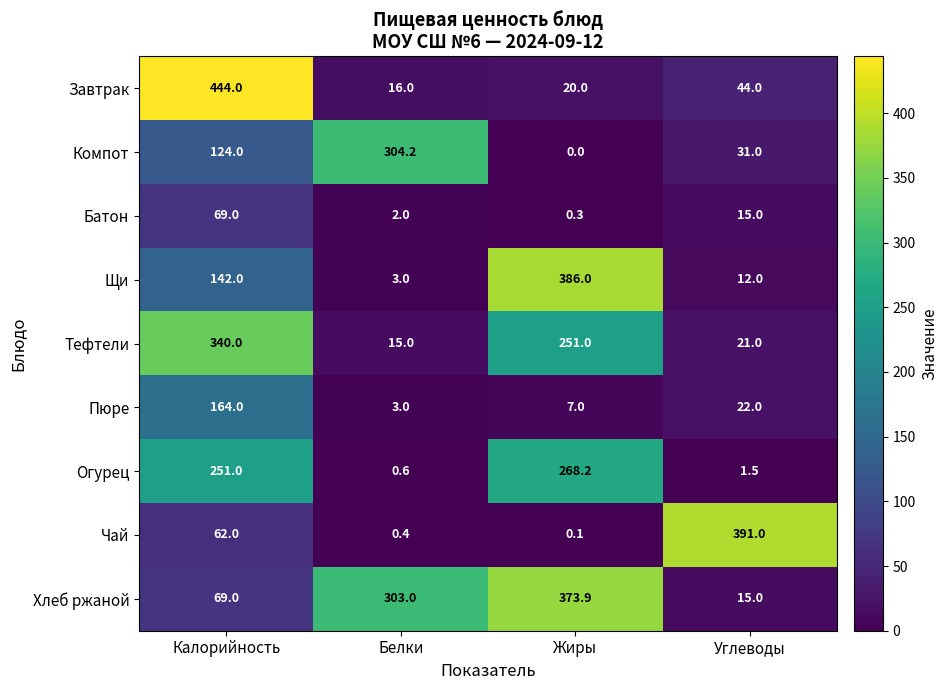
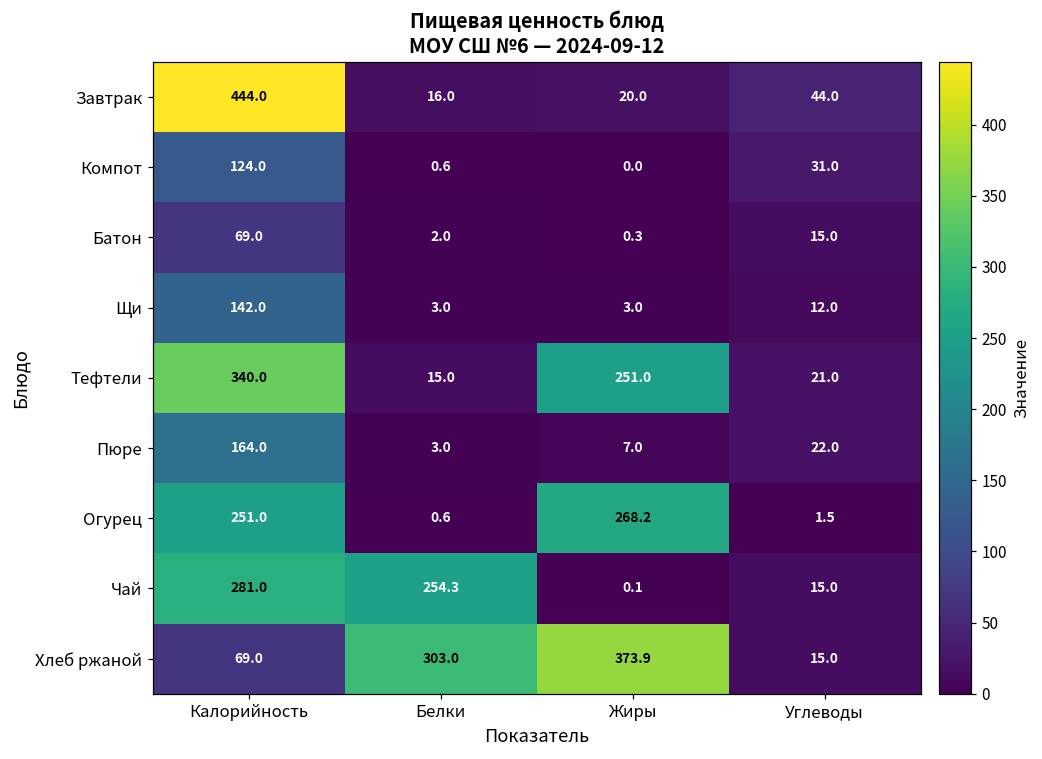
Компот, Белки: 304.2 -> 0.6
Щи, Жиры: 386.0 -> 3.0
Чай, Калорийность: 62.0 -> 281.0
Чай, Белки: 0.4 -> 254.3
Чай, Углеводы: 391.0 -> 15.0
